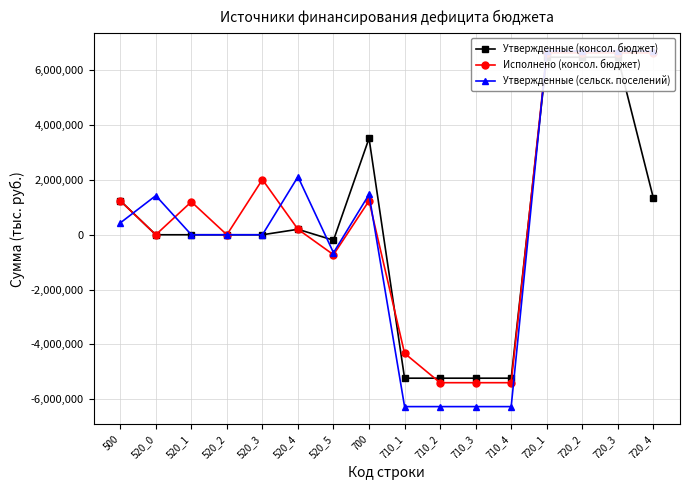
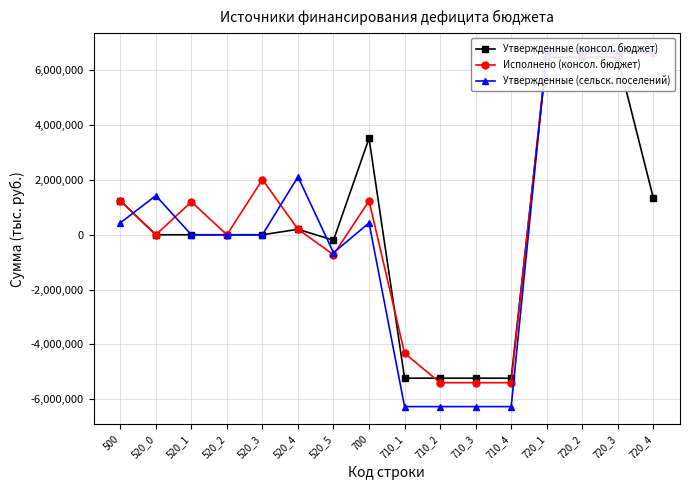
Утвержденные (сельск. поселений), 700: 1,500,000 -> 400,000
